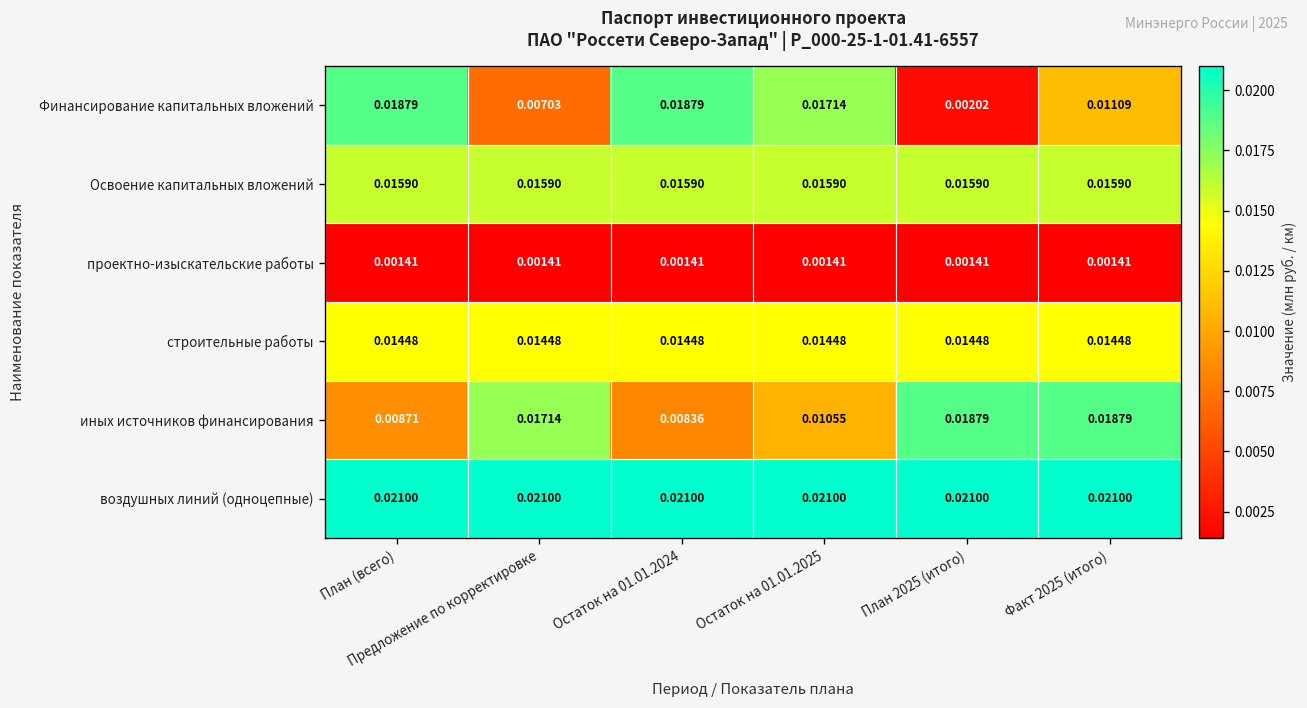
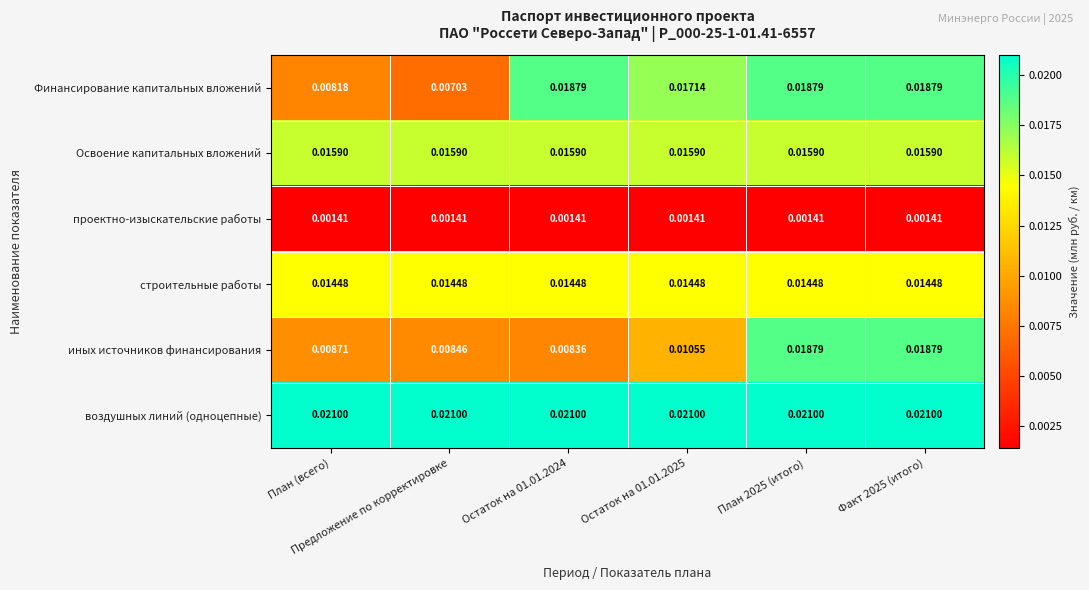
Финансирование капитальных вложений, План (всего): 0.01879 -> 0.00818
Финансирование капитальных вложений, План 2025 (итого): 0.00202 -> 0.01879
Финансирование капитальных вложений, Факт 2025 (итого): 0.01109 -> 0.01879
иных источников финансирования, Предложение по корректировке: 0.01714 -> 0.00846
